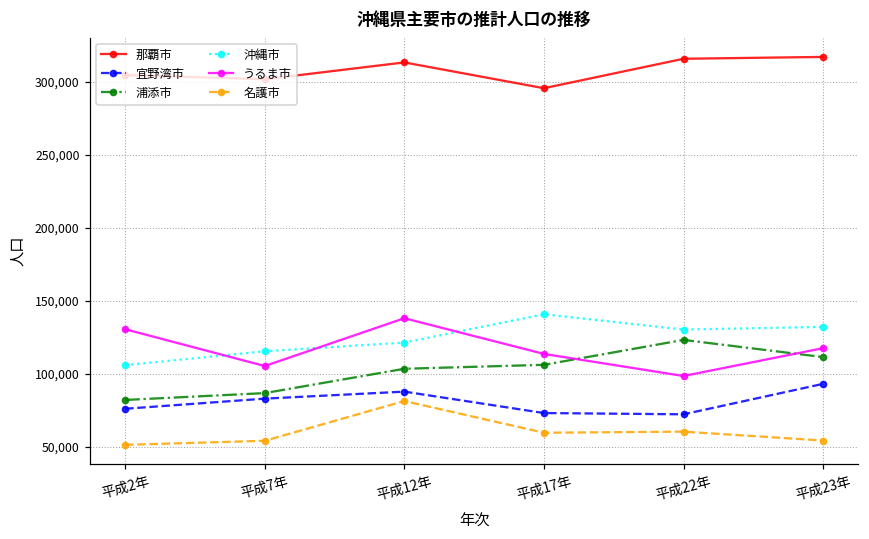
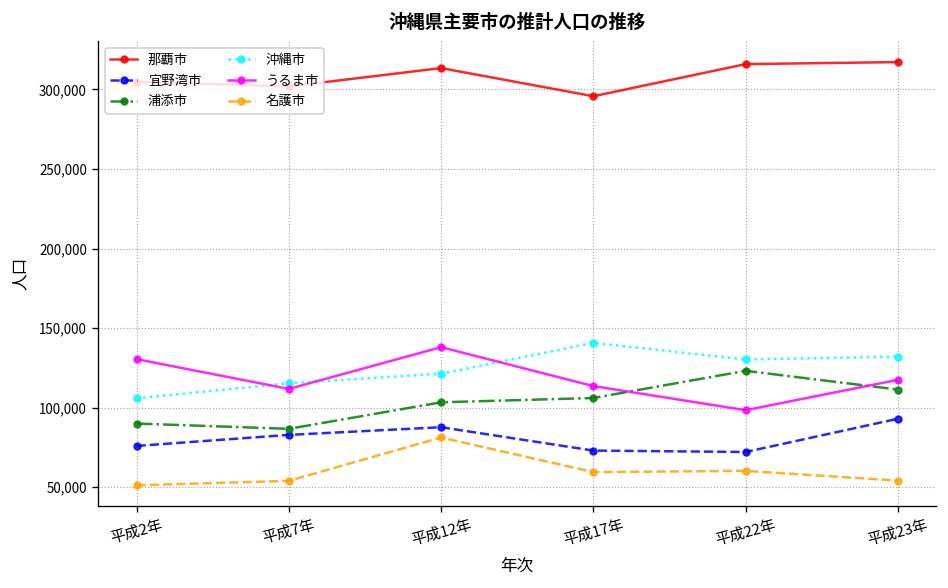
浦添市, 平成2年: 82,000 -> 90,000
うるま市, 平成7年: 105,000 -> 112,000
